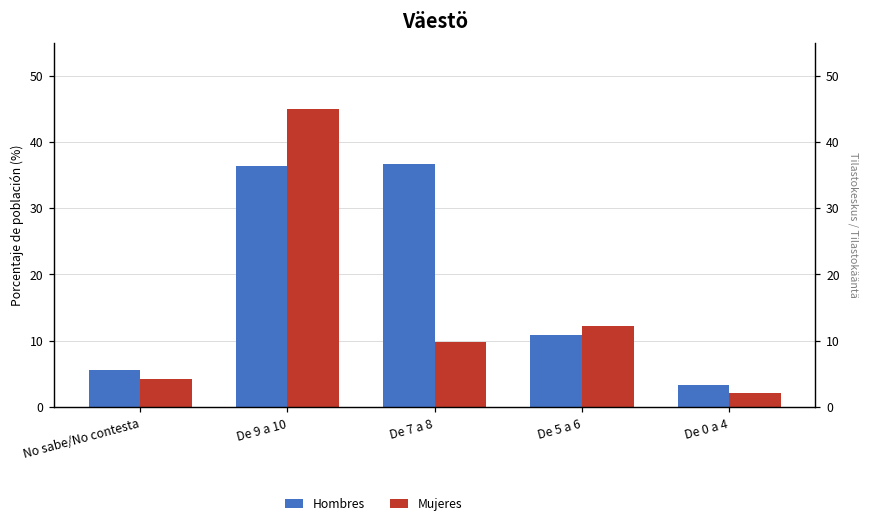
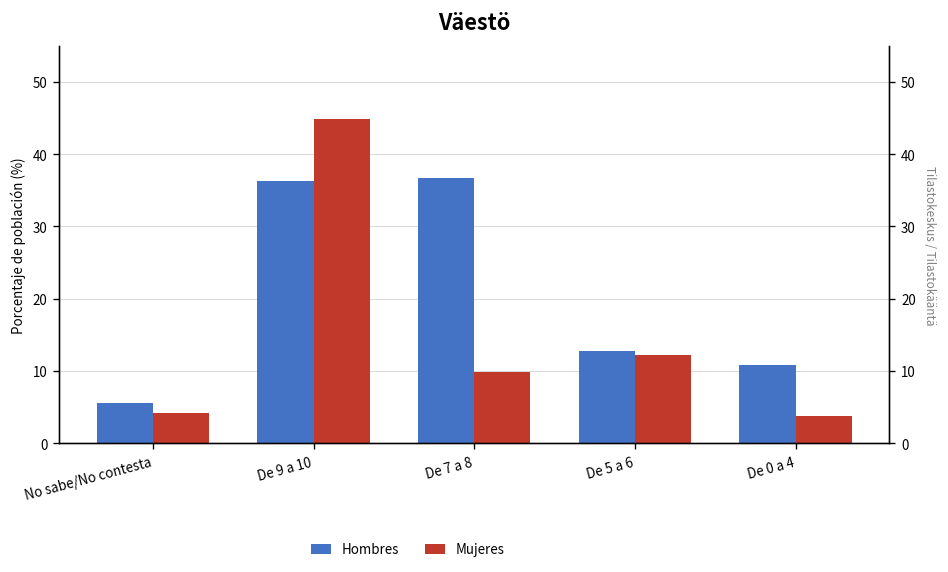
Hombres, De 5 a 6: 11 -> 13
Hombres, De 0 a 4: 3 -> 11
Mujeres, De 0 a 4: 2 -> 4
